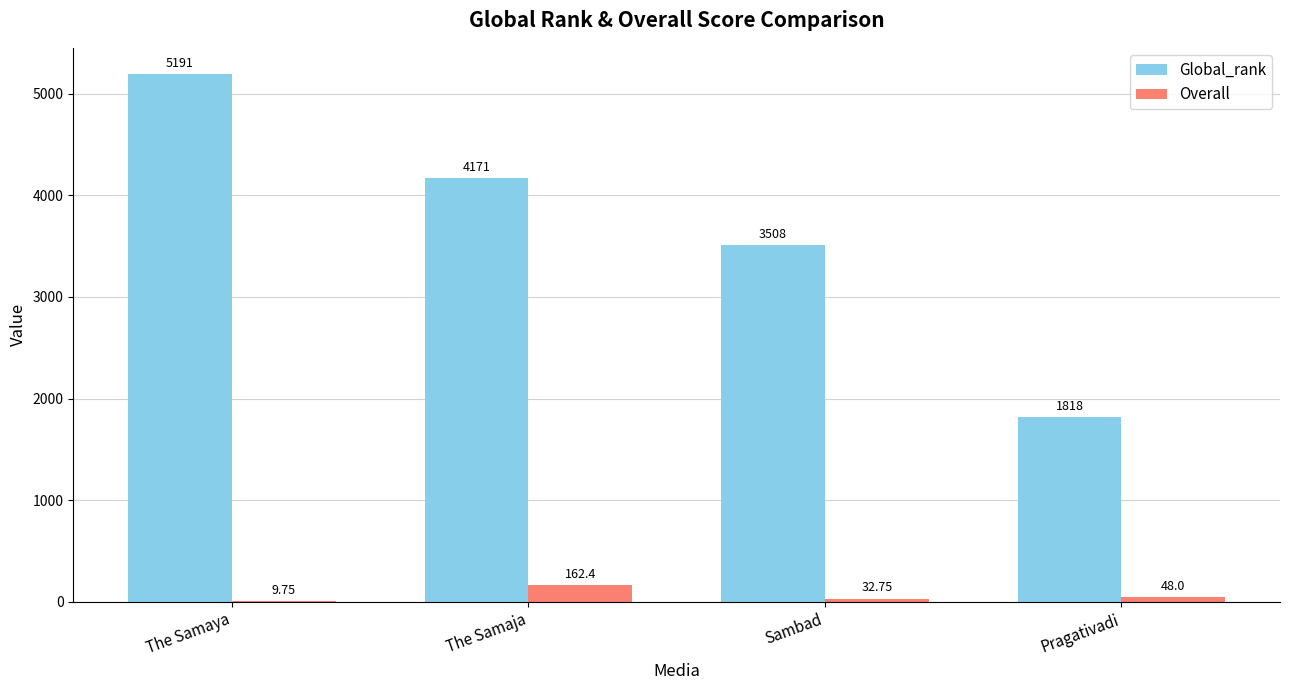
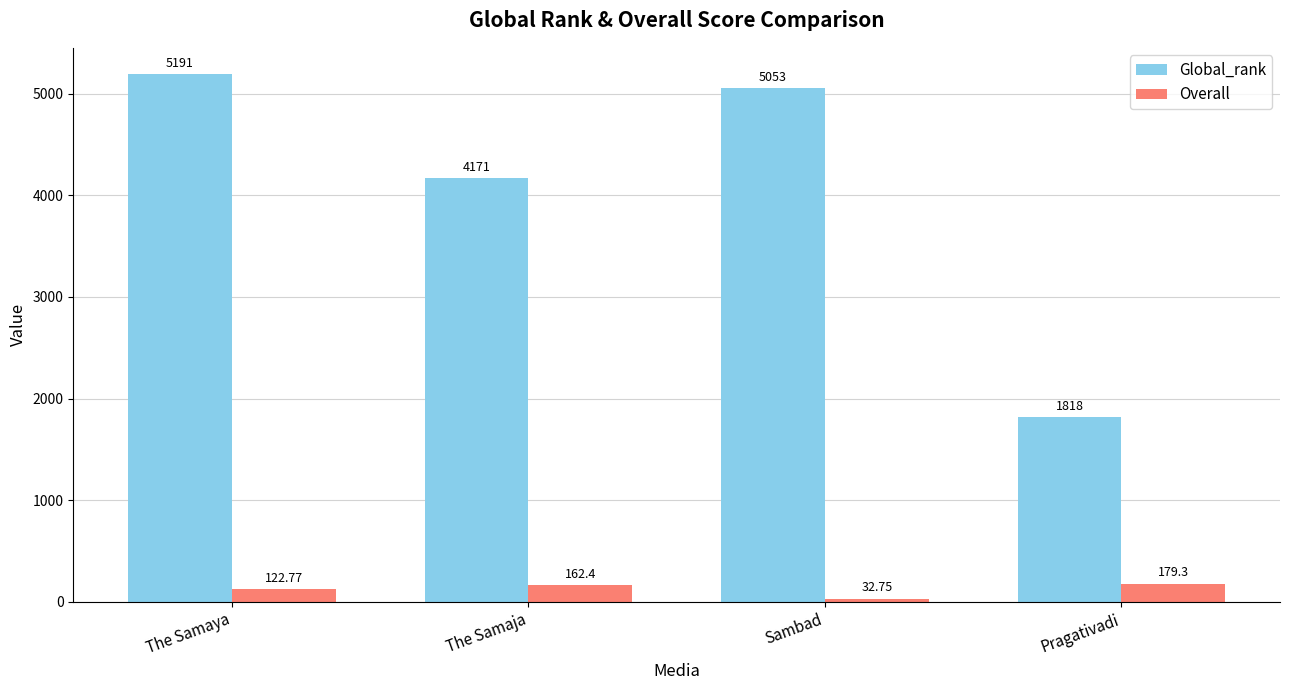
Overall, The Samaya: 9.75 -> 122.77
Global_rank, Sambad: 3508 -> 5053
Overall, Pragativadi: 48.0 -> 179.3
